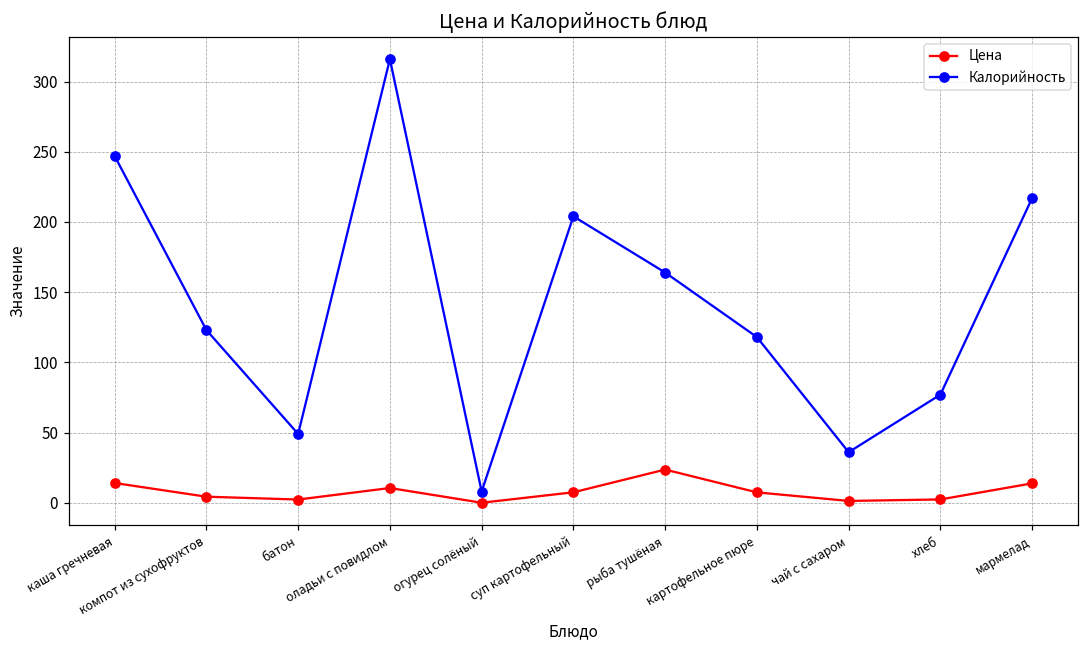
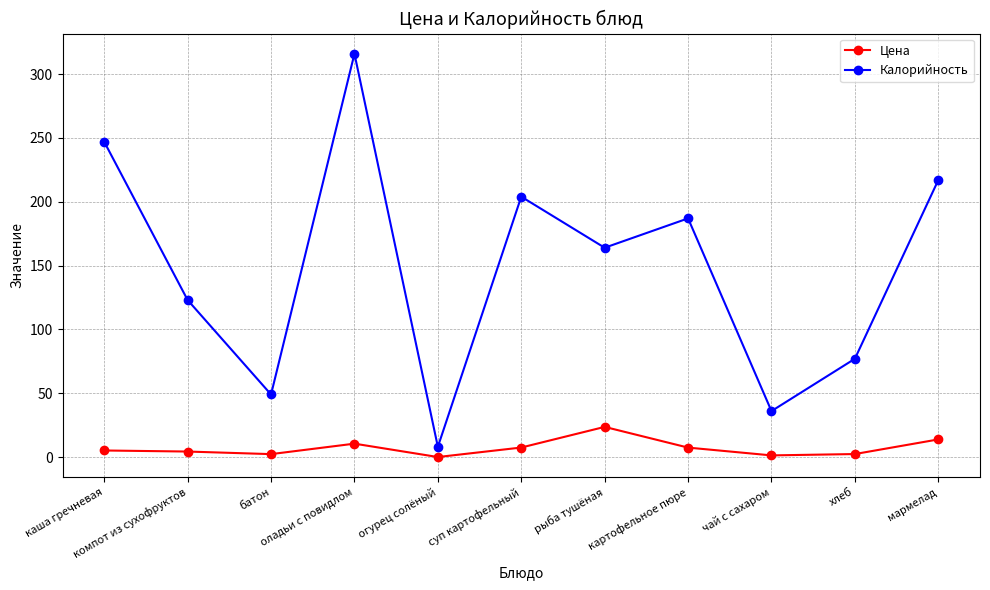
Цена, каша гречневая: 14 -> 5
Калорийность, картофельное пюре: 118 -> 187
